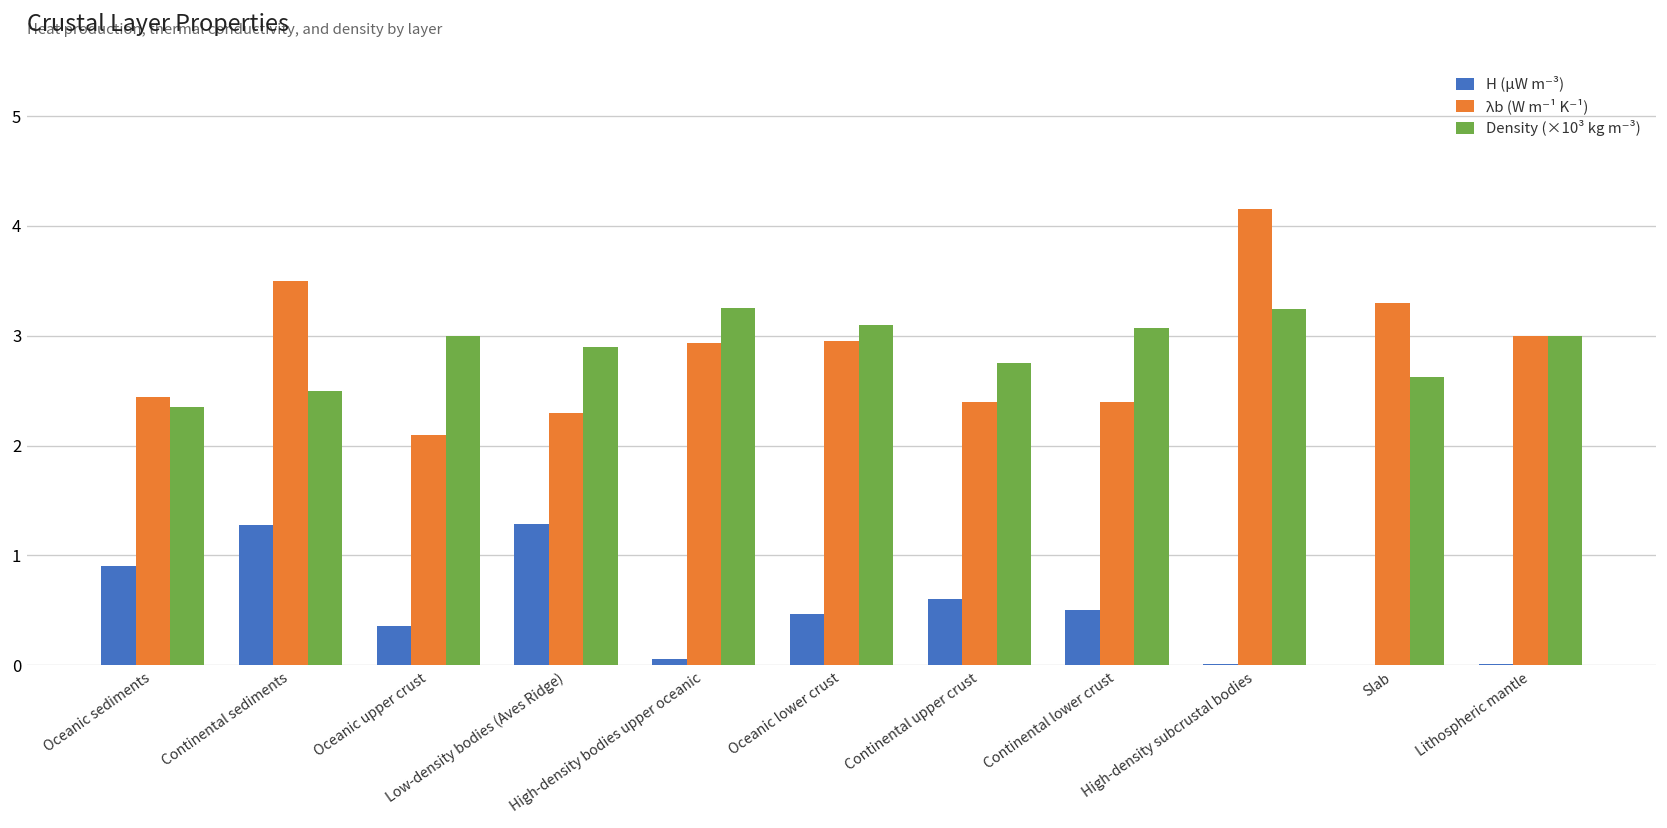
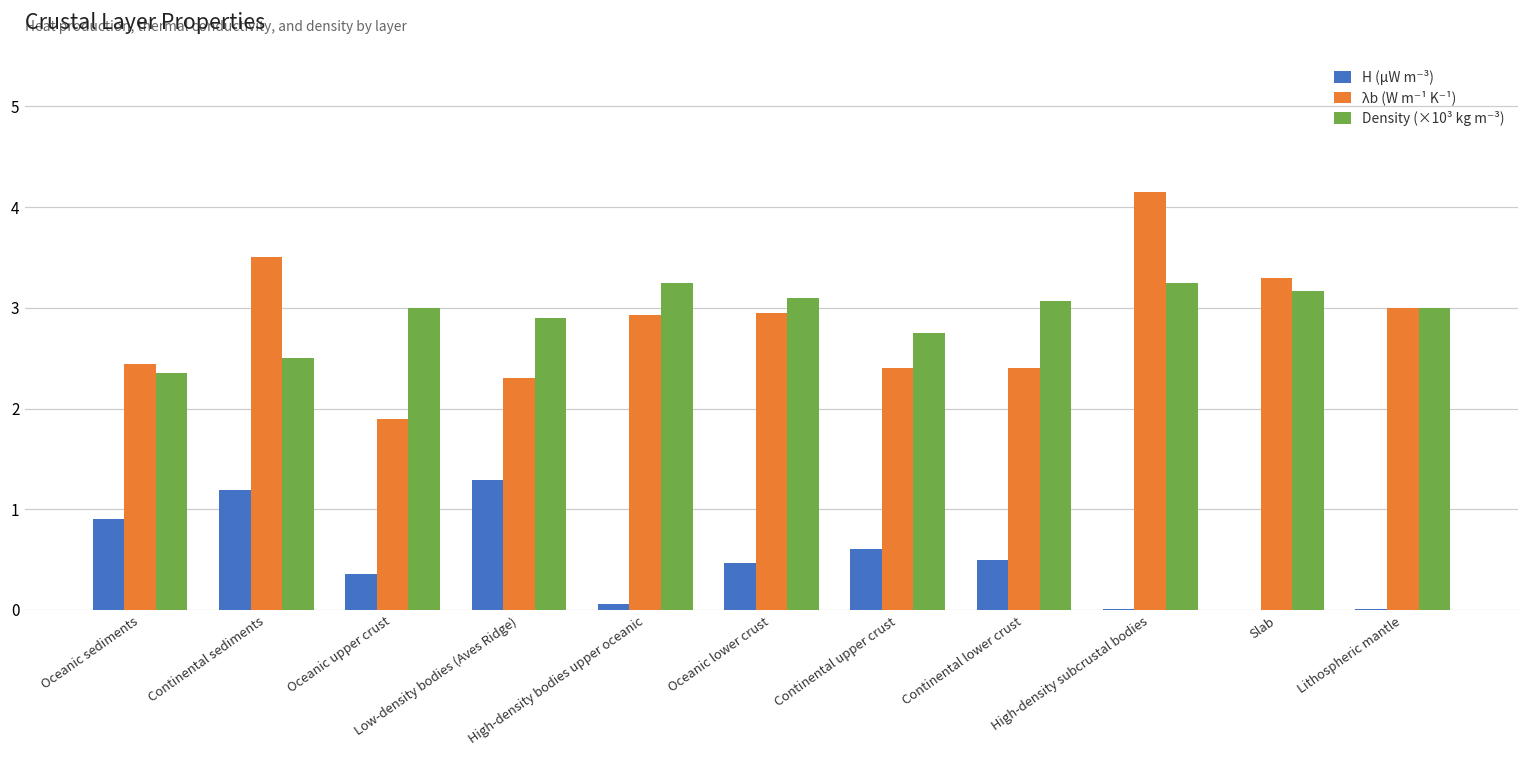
H (µW m⁻³), Continental sediments: 1.3 -> 1.2
λb (W m⁻¹ K⁻¹), Oceanic upper crust: 2.1 -> 1.9
Density (×10³ kg m⁻³), Slab: 2.6 -> 3.2
